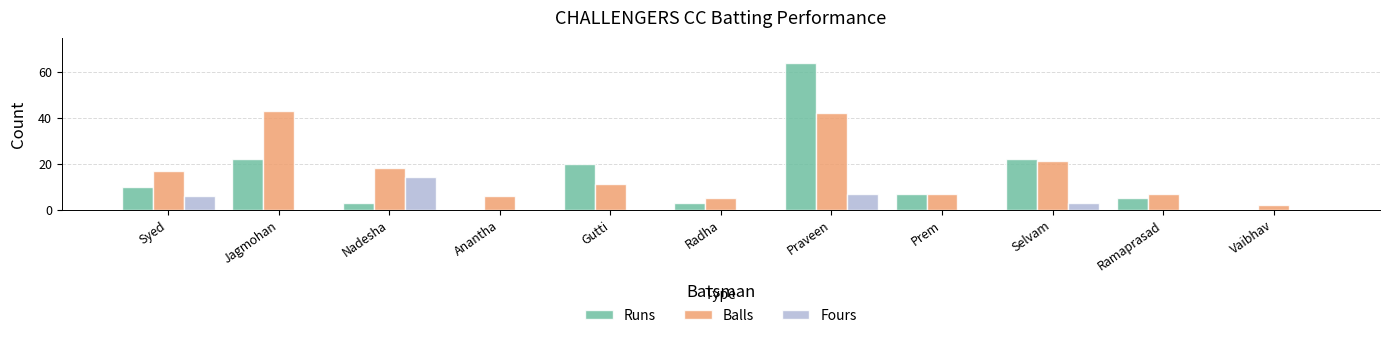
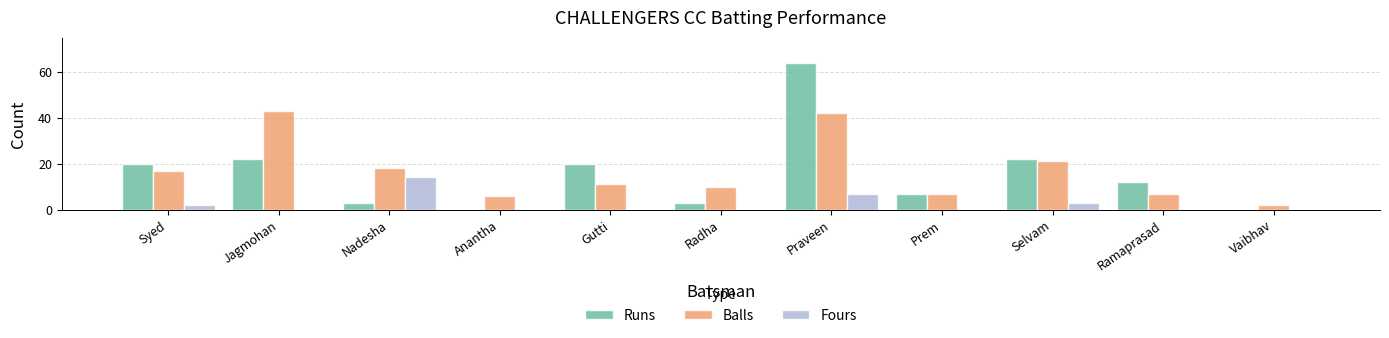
Runs, Syed: 10 -> 20
Fours, Syed: 6 -> 2
Balls, Radha: 5 -> 10
Runs, Ramaprasad: 5 -> 12
